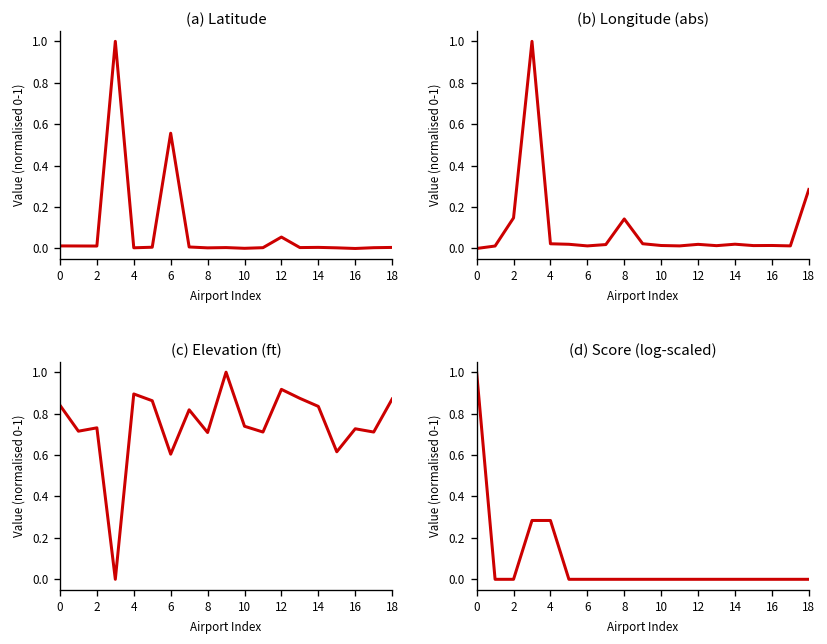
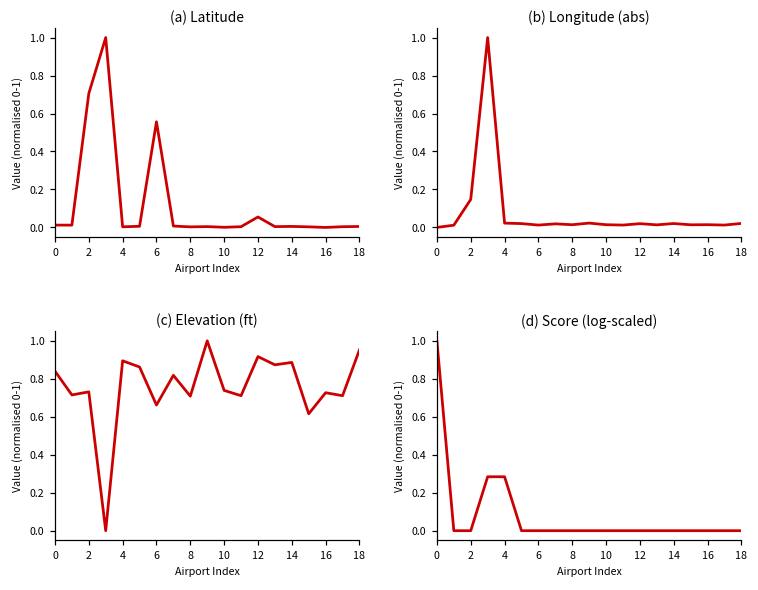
(a) Latitude, 2: 0.01 -> 0.71
(b) Longitude (abs), 8: 0.14 -> 0.01
(b) Longitude (abs), 18: 0.28 -> 0.02
(c) Elevation (ft), 6: 0.60 -> 0.66
(c) Elevation (ft), 14: 0.83 -> 0.89
(c) Elevation (ft), 18: 0.87 -> 0.95
